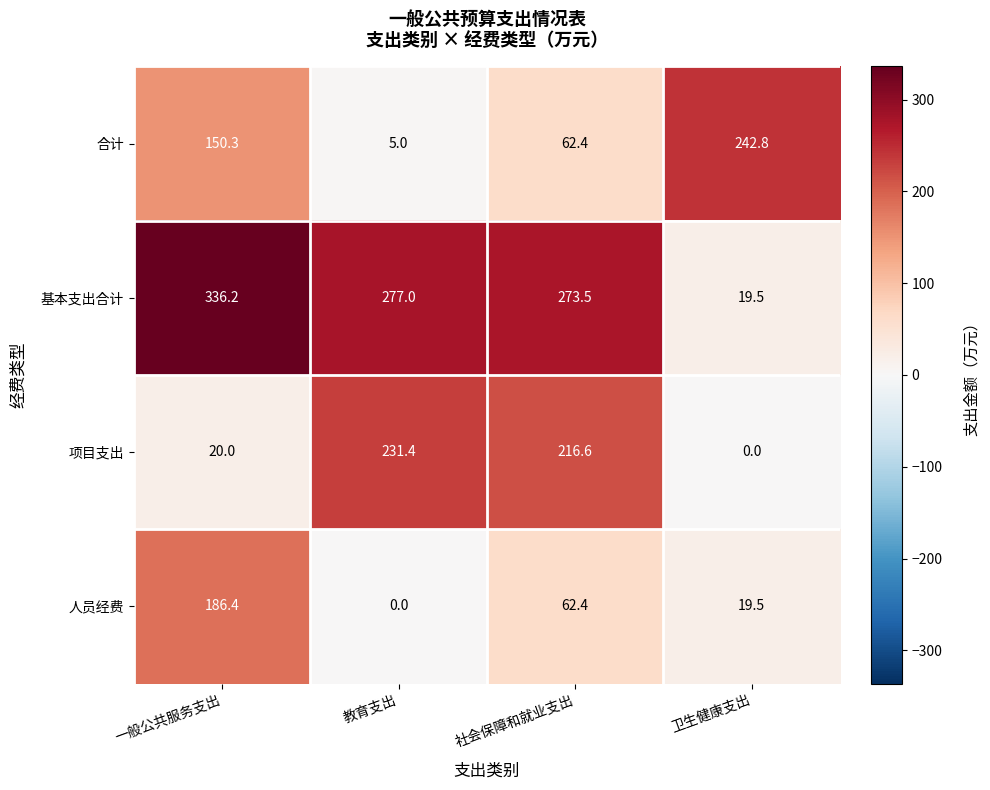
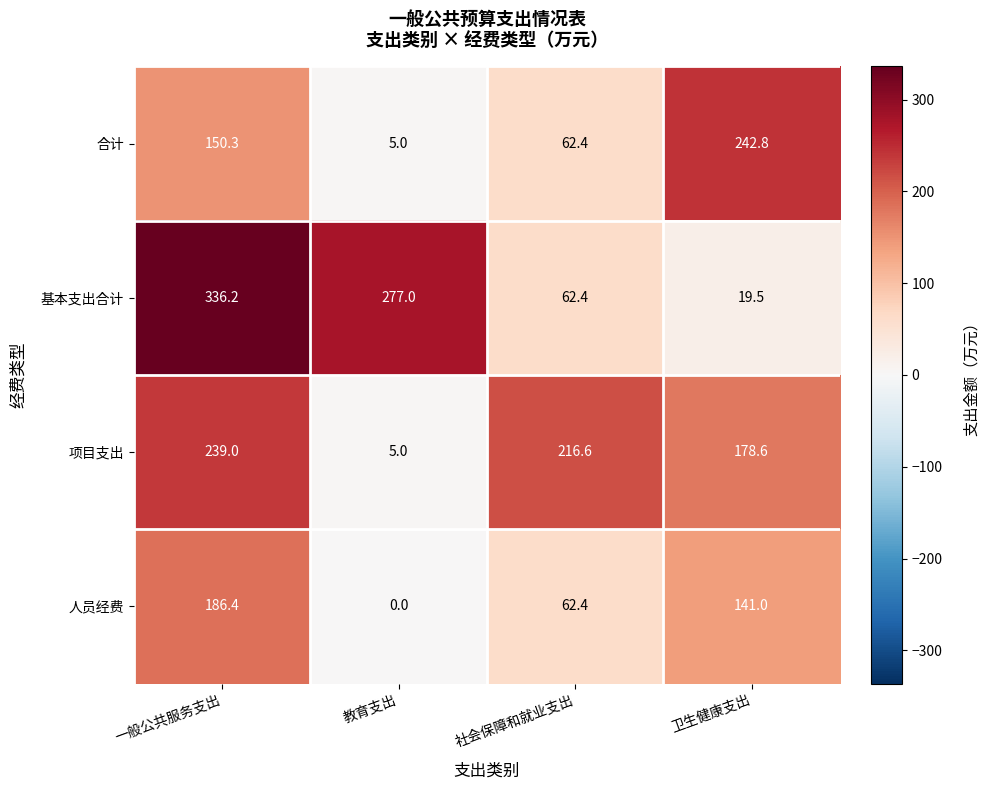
基本支出合计, 社会保障和就业支出: 273.5 -> 62.4
项目支出, 一般公共服务支出: 20.0 -> 239.0
项目支出, 教育支出: 231.4 -> 5.0
项目支出, 卫生健康支出: 0.0 -> 178.6
人员经费, 卫生健康支出: 19.5 -> 141.0
